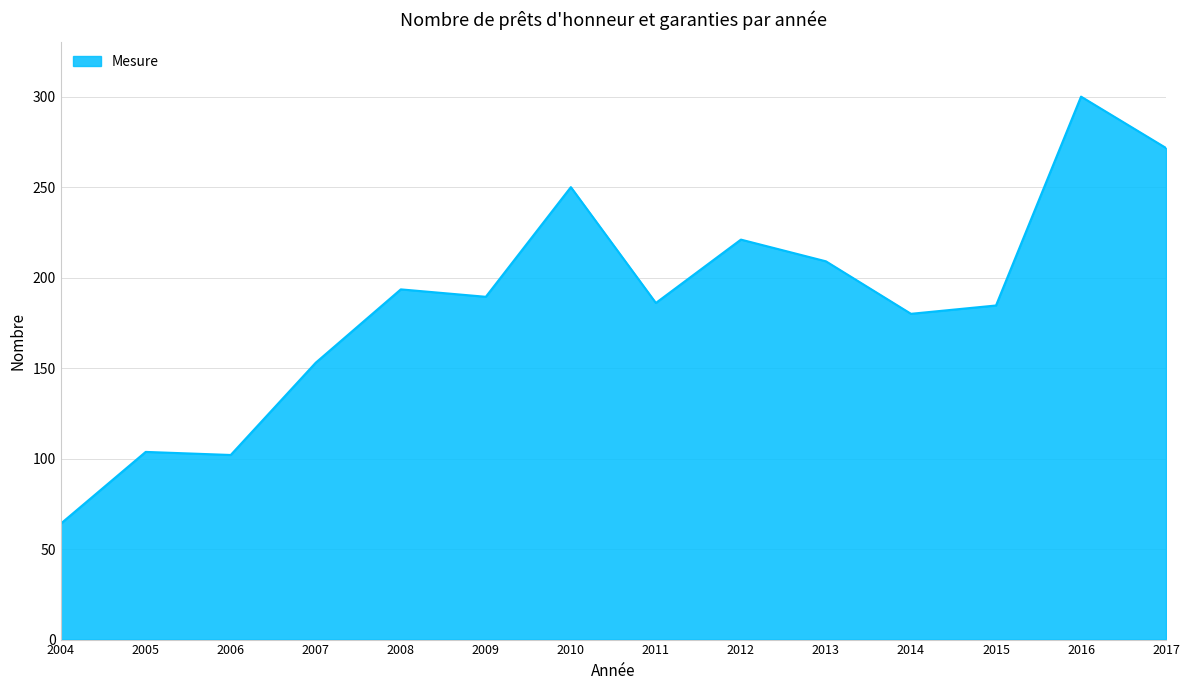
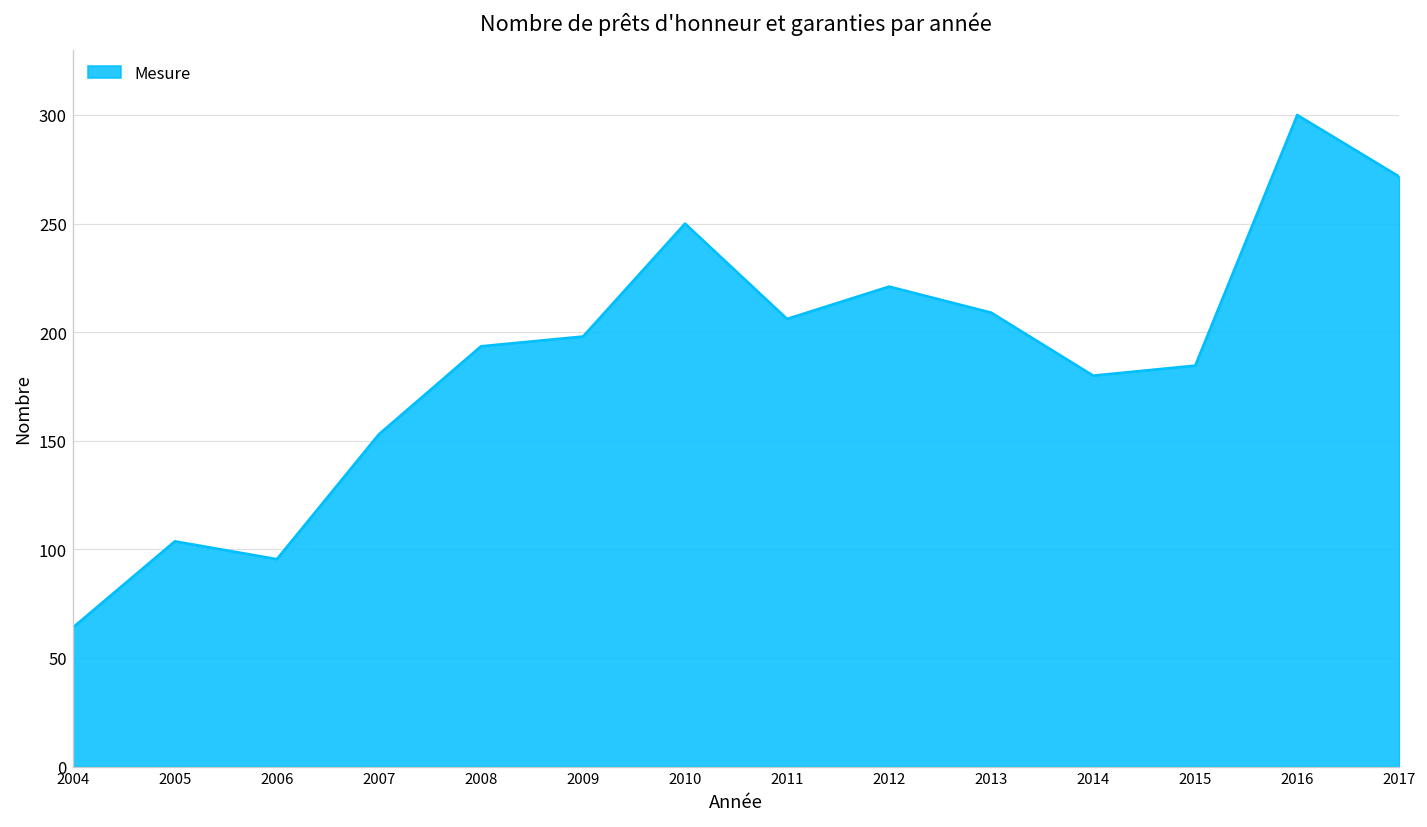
2006: 102 -> 96
2009: 189 -> 198
2011: 186 -> 206
